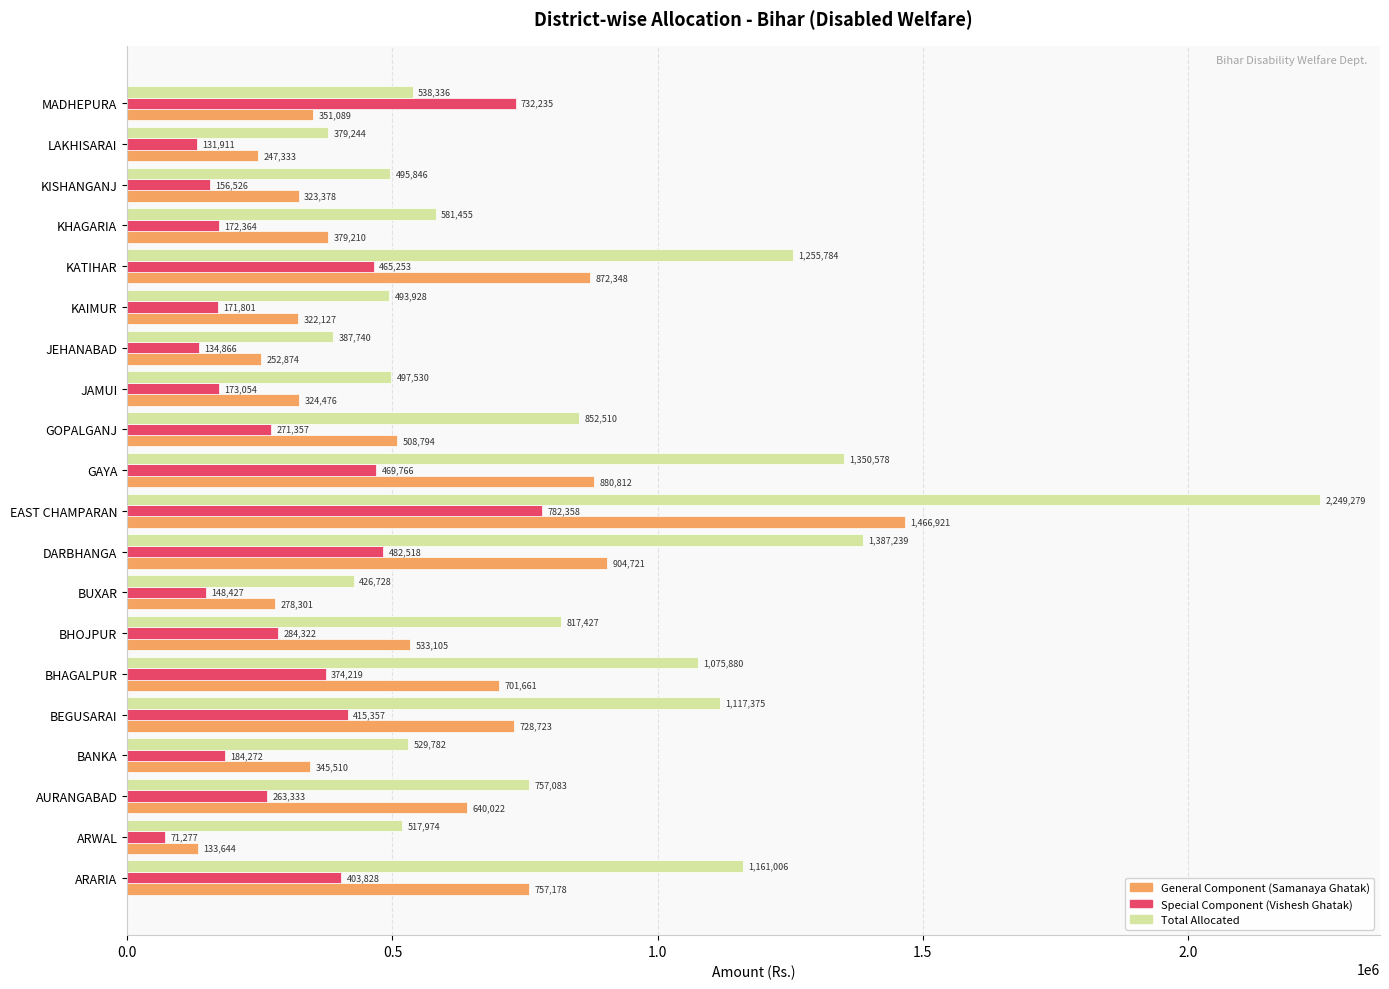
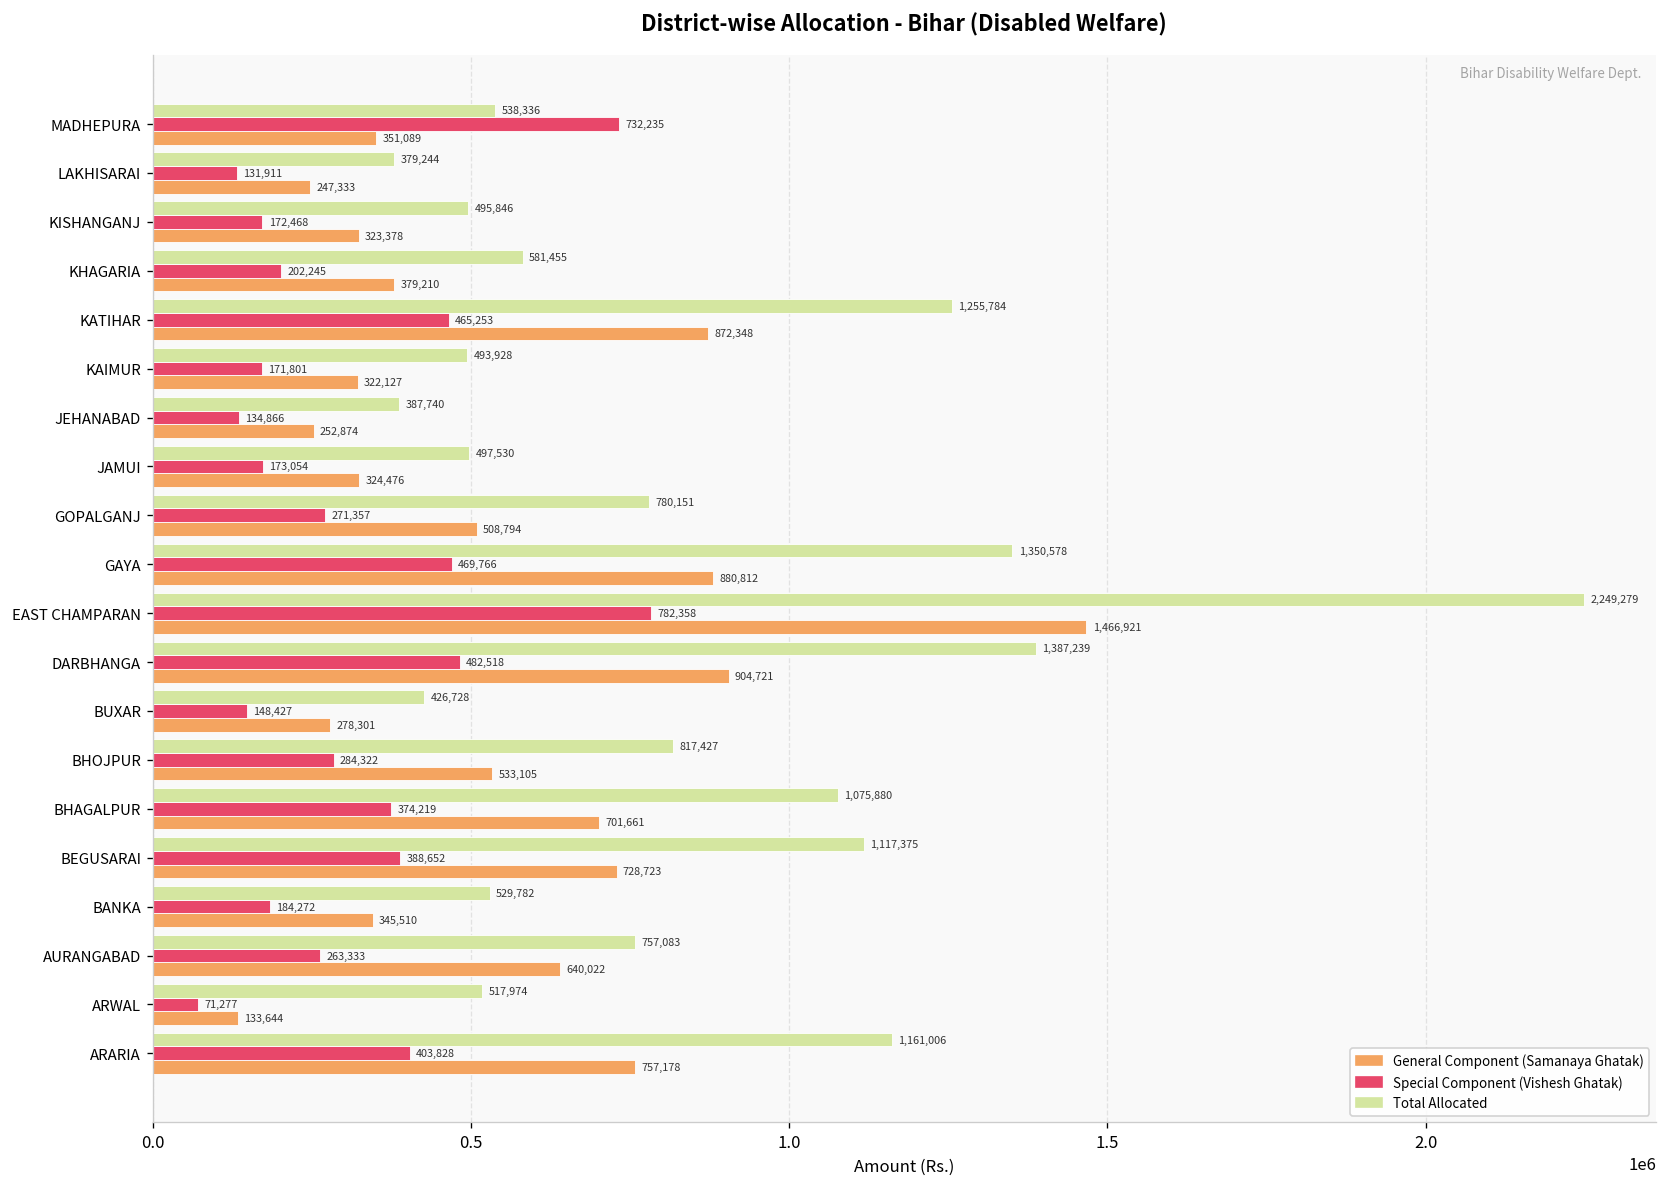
Special Component (Vishesh Ghatak), KISHANGANJ: 156,526 -> 172,468
Special Component (Vishesh Ghatak), KHAGARIA: 172,364 -> 202,245
Total Allocated, GOPALGANJ: 852,510 -> 780,151
Special Component (Vishesh Ghatak), BEGUSARAI: 415,357 -> 388,652
